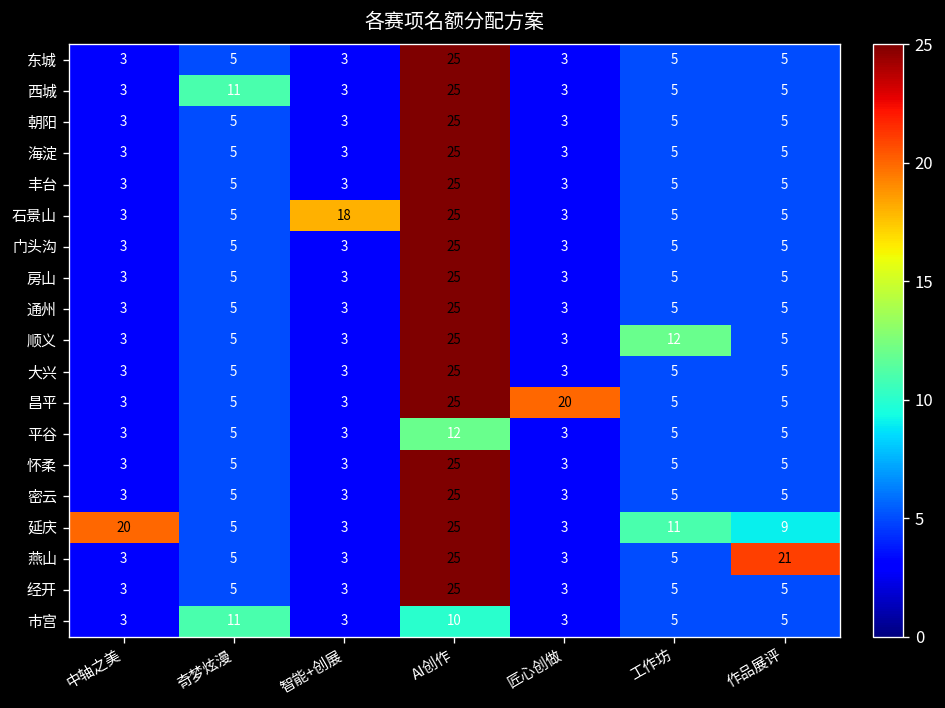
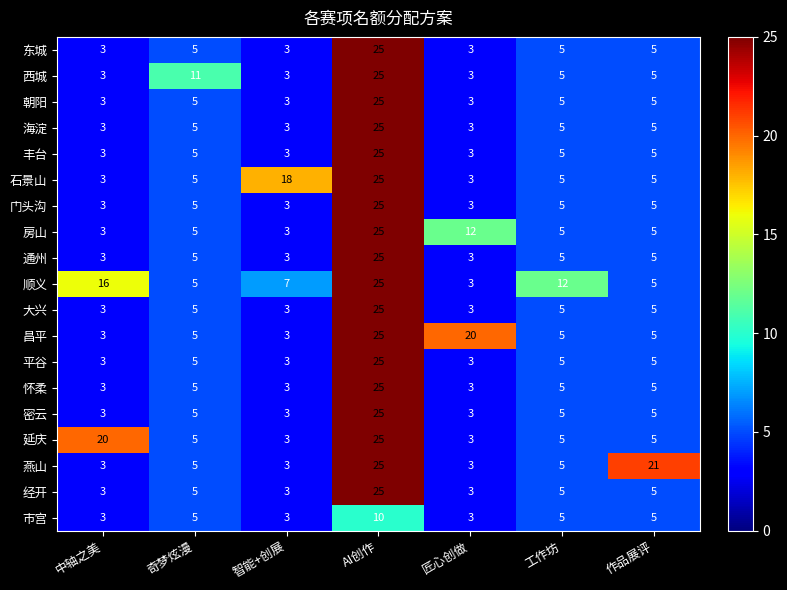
房山, 匠心创做: 3 -> 12
顺义, 中轴之美: 3 -> 16
顺义, 智能+创展: 3 -> 7
平谷, AI创作: 12 -> 25
延庆, 工作坊: 11 -> 5
延庆, 作品展评: 9 -> 5
市宫, 奇梦炫漫: 11 -> 5
